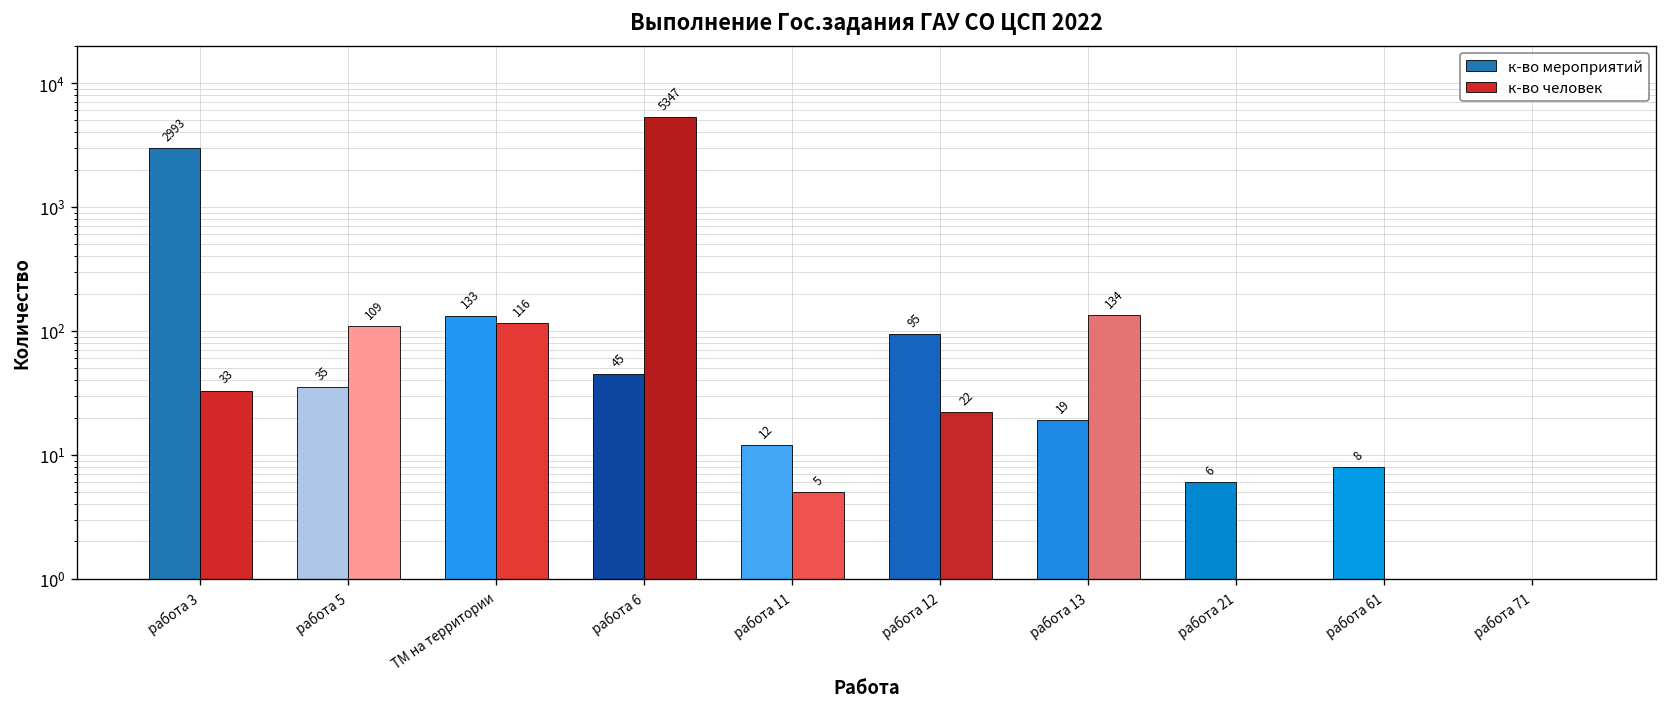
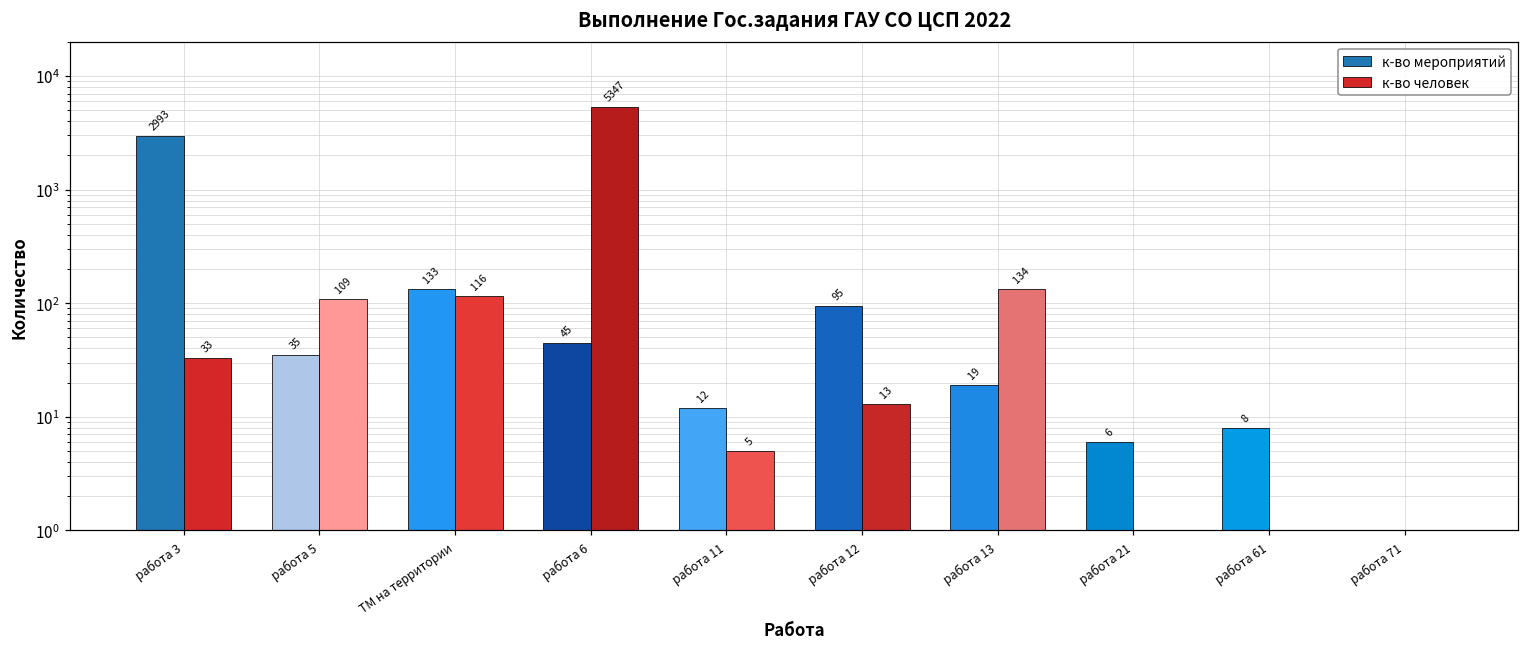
к-во человек, работа 12: 22 -> 13
